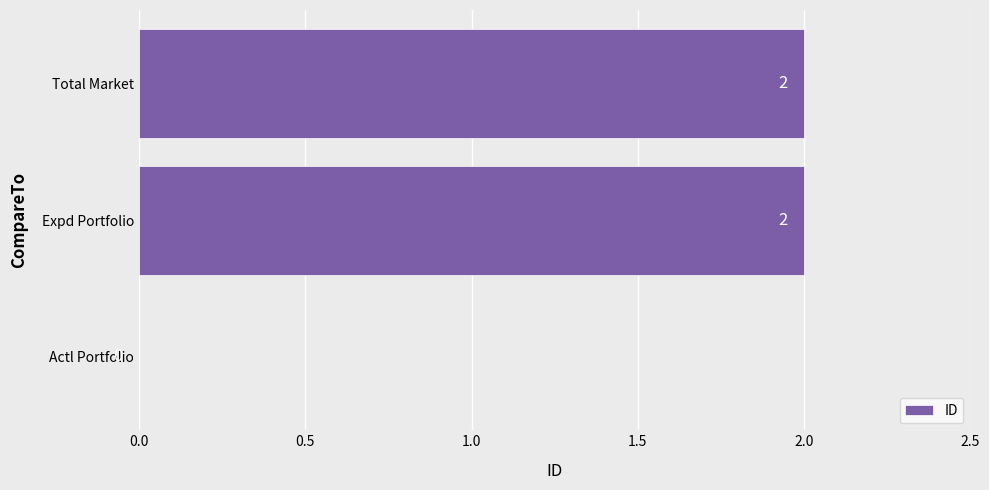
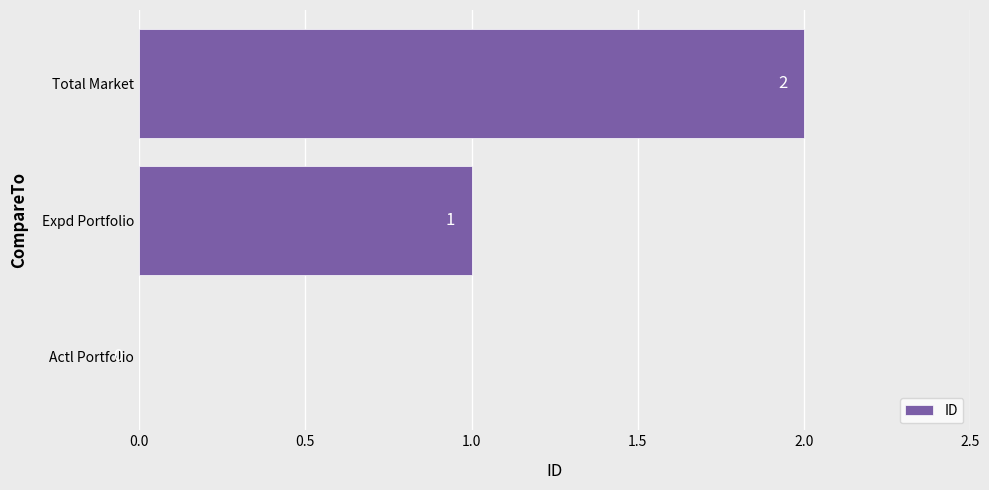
Expd Portfolio: 2 -> 1
